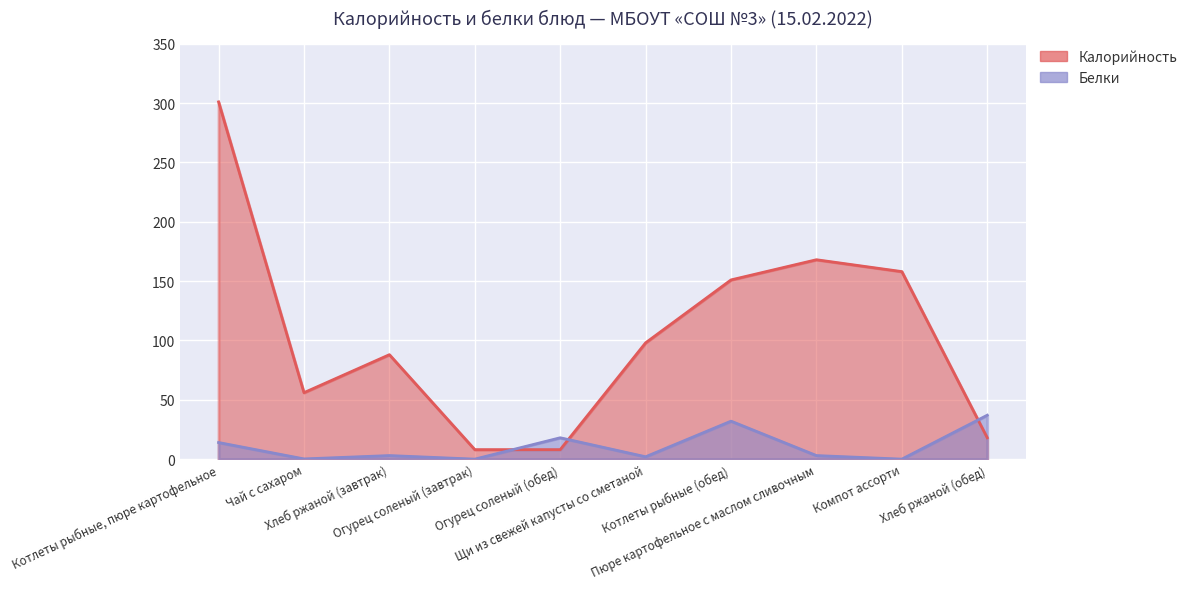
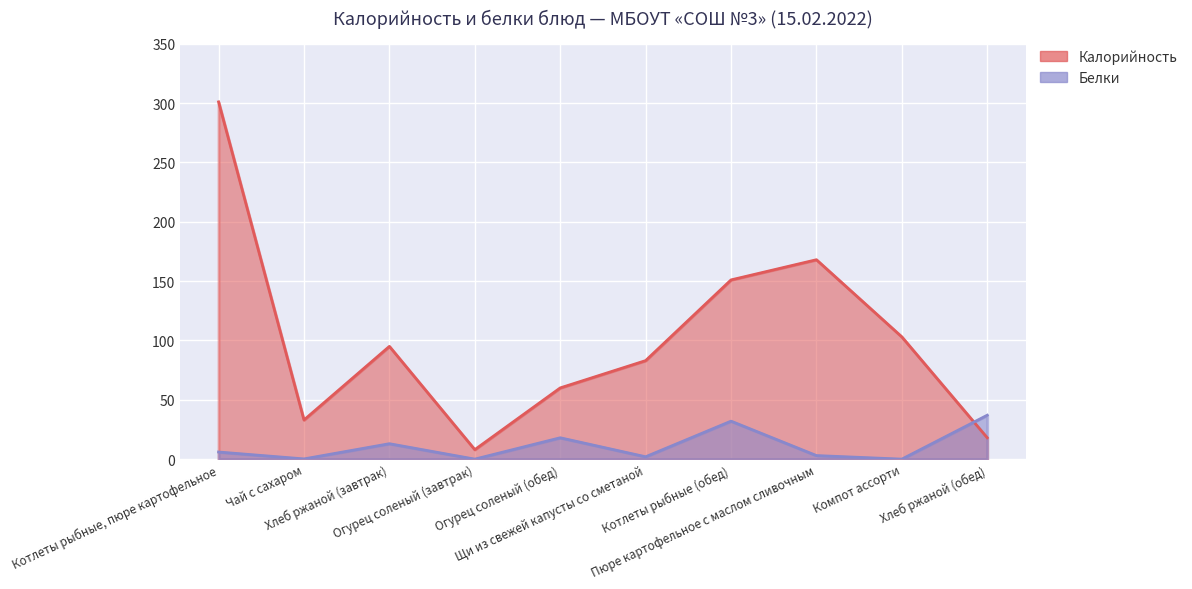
Белки, Котлеты рыбные, пюре картофельное: 14 -> 6
Калорийность, Чай с сахаром: 56 -> 33
Калорийность, Хлеб ржаной (завтрак): 88 -> 95
Белки, Хлеб ржаной (завтрак): 3 -> 13
Калорийность, Огурец соленый (обед): 8 -> 60
Калорийность, Щи из свежей капусты со сметаной: 98 -> 83
Калорийность, Компот ассорти: 158 -> 103
